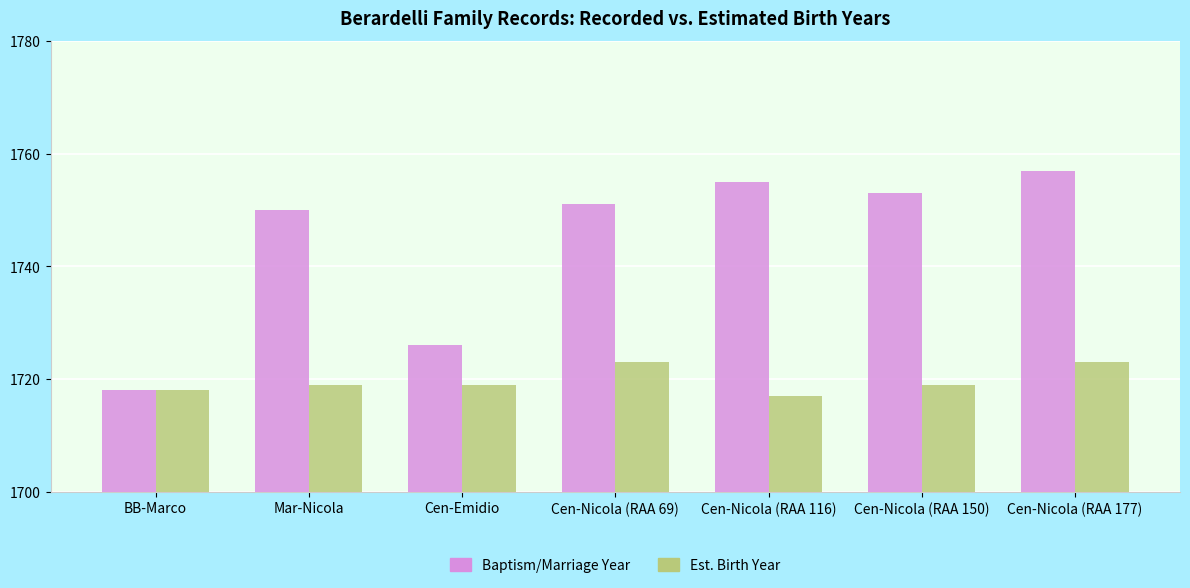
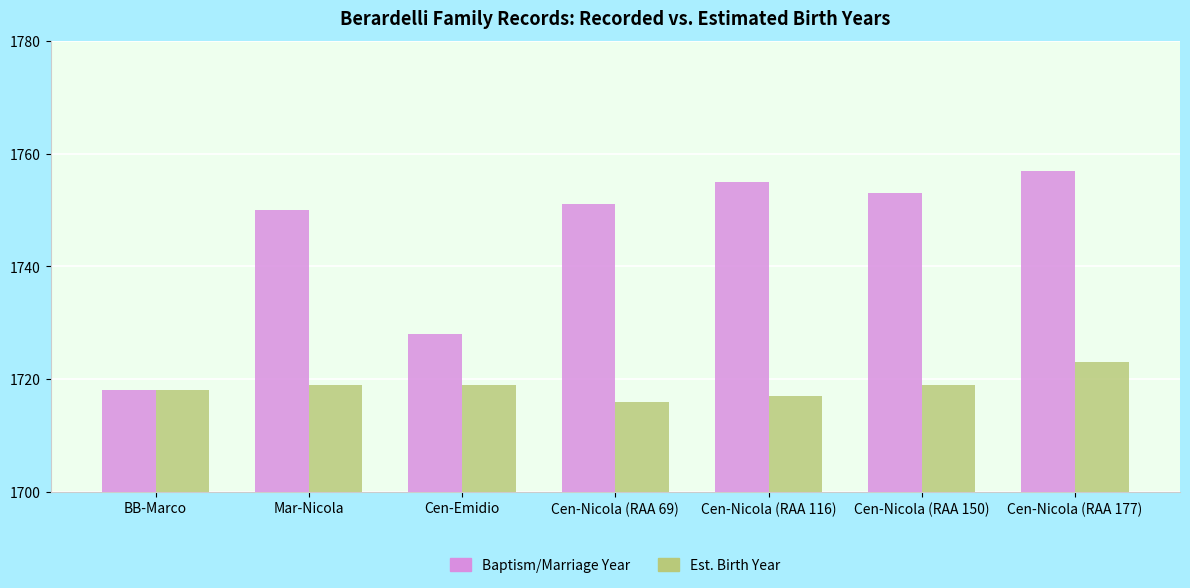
Baptism/Marriage Year, Cen-Emidio: 1726 -> 1728
Est. Birth Year, Cen-Nicola (RAA 69): 1723 -> 1716
